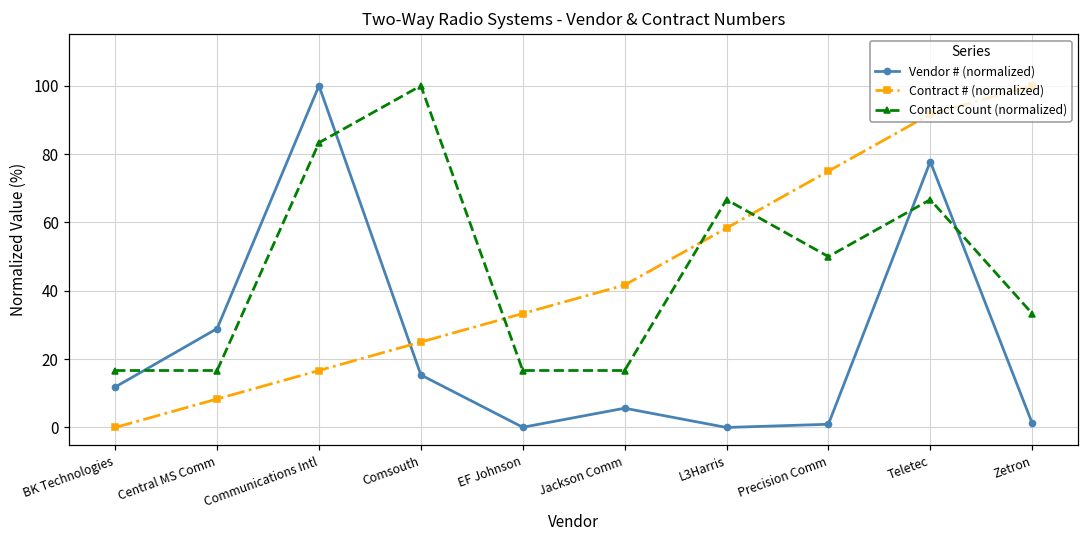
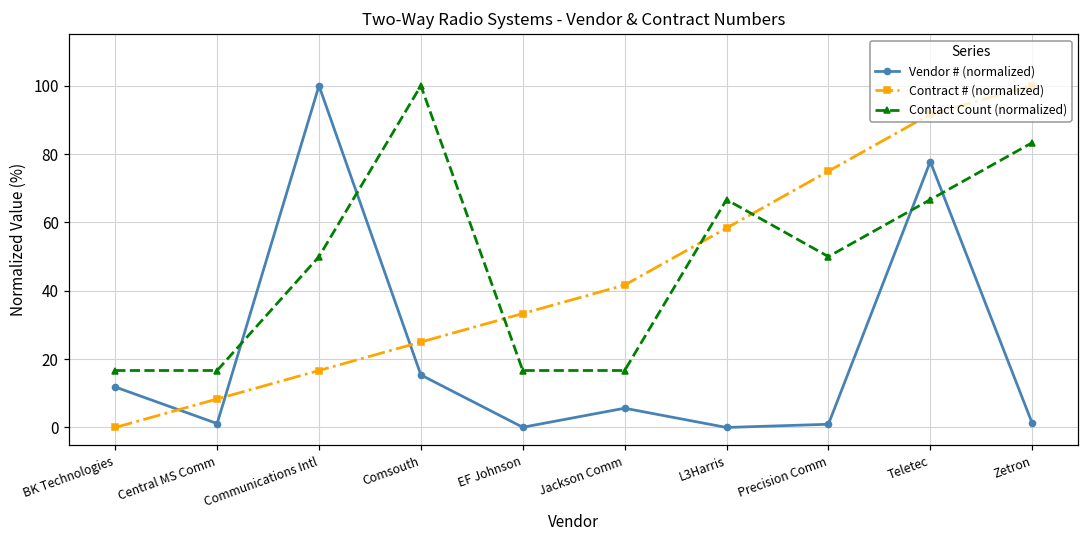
Vendor # (normalized), Central MS Comm: 29 -> 1
Contact Count (normalized), Communications Intl: 83 -> 50
Contact Count (normalized), Zetron: 33 -> 83
